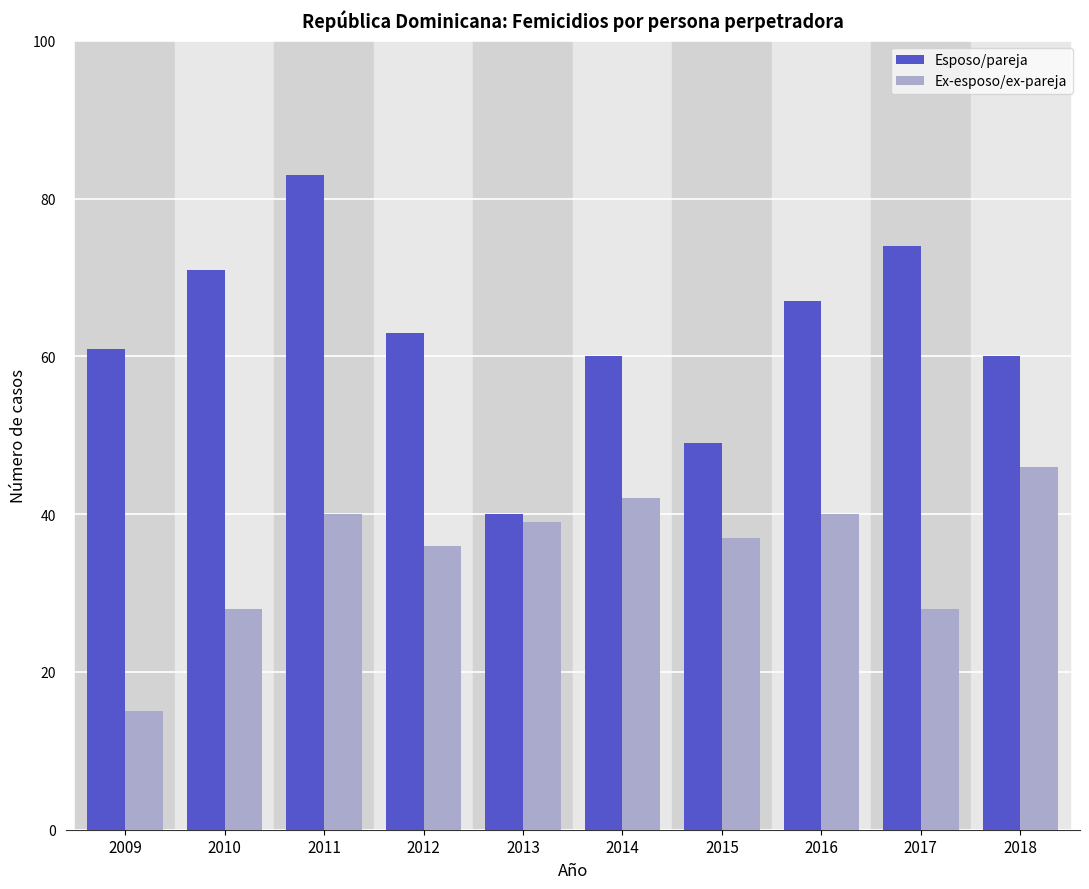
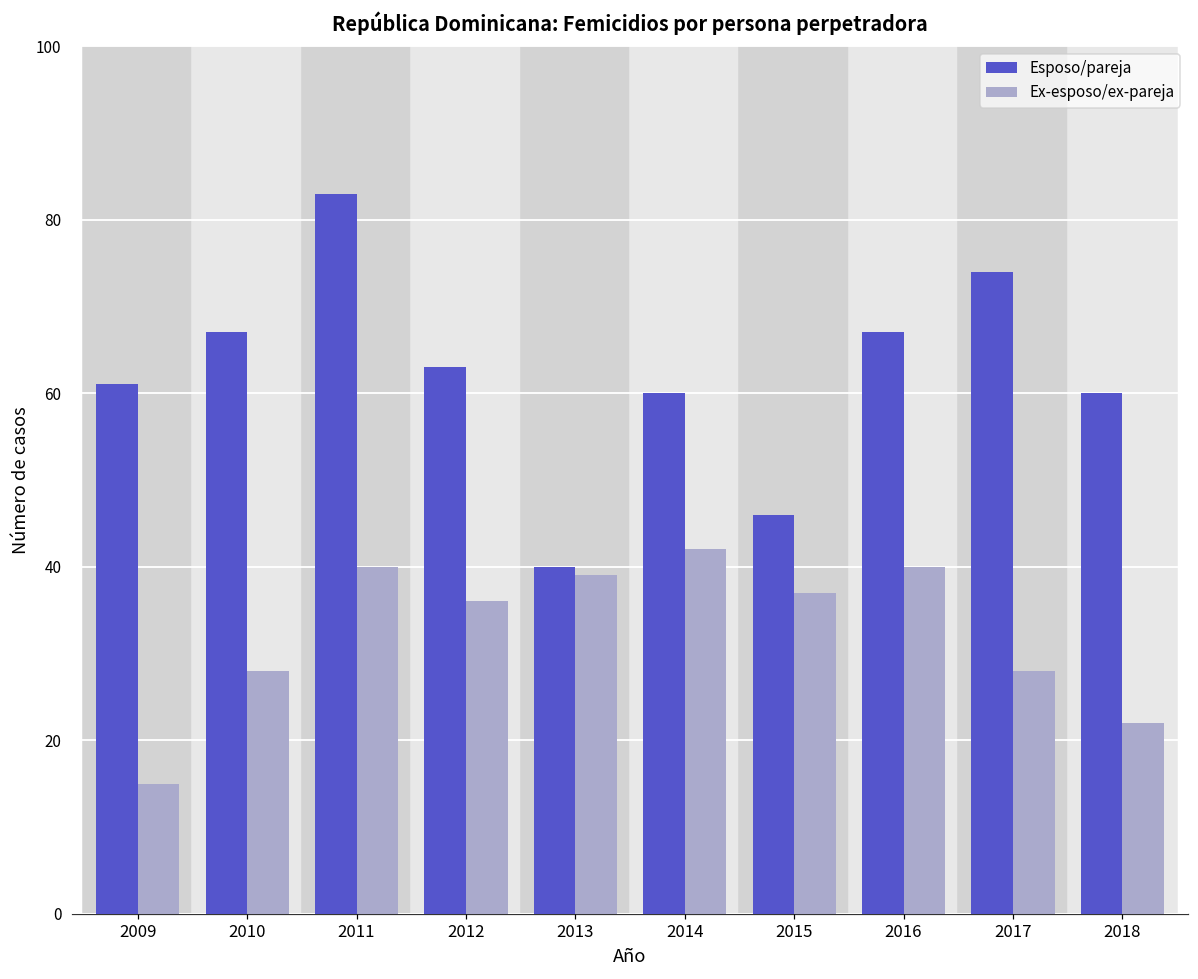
Esposo/pareja, 2010: 71 -> 67
Esposo/pareja, 2015: 49 -> 46
Ex-esposo/ex-pareja, 2018: 46 -> 22
